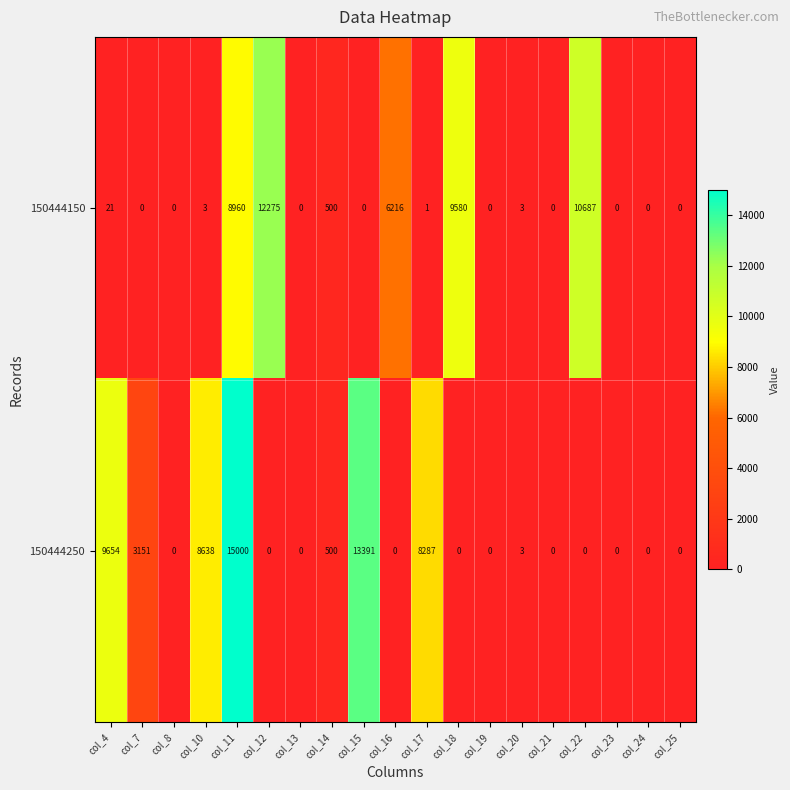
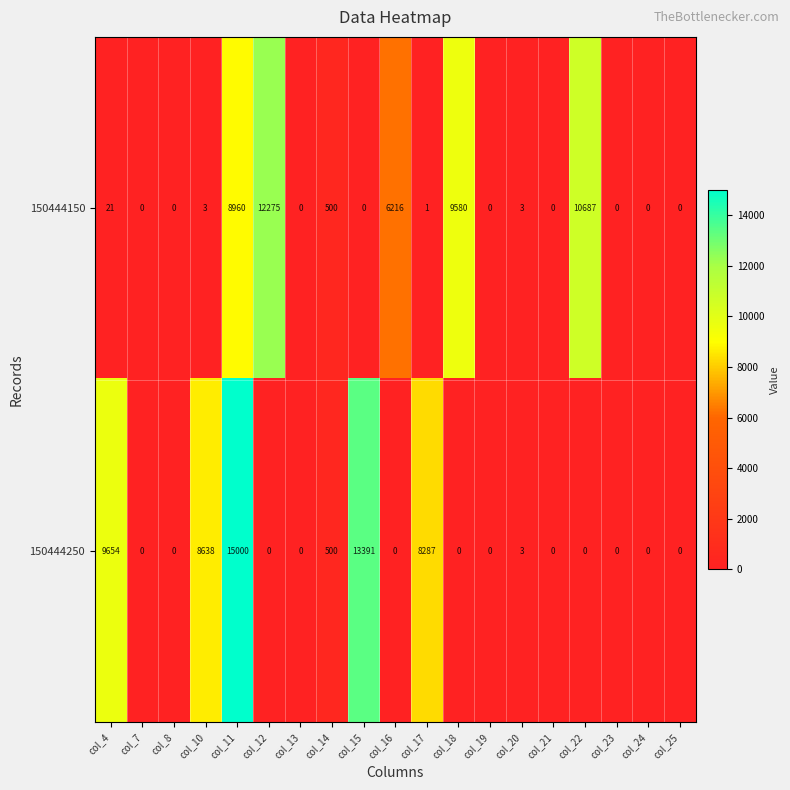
150444250, col_7: 3151 -> 0
